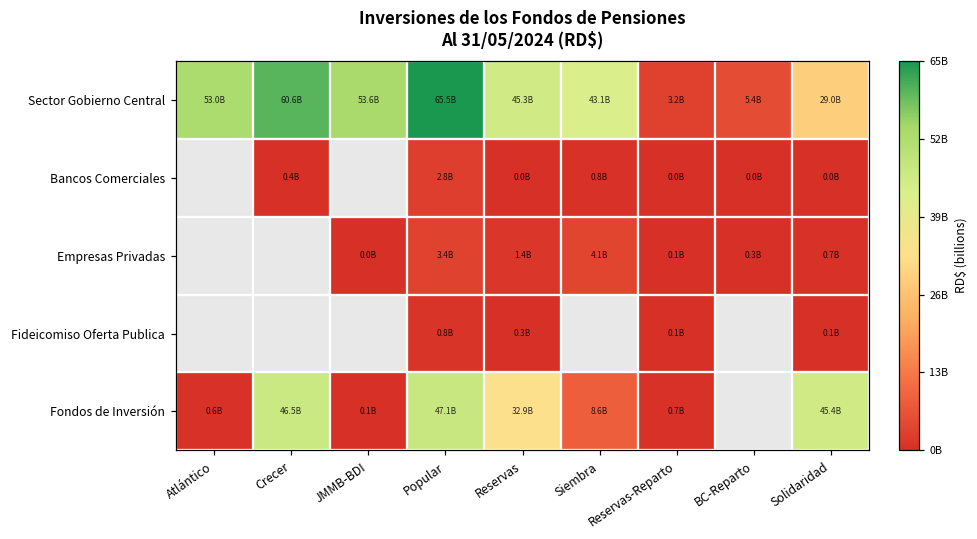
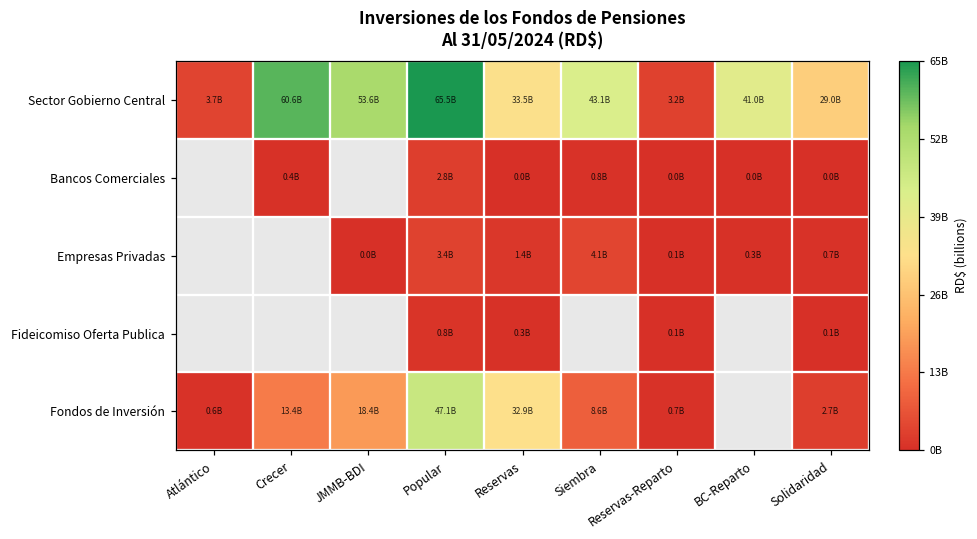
Sector Gobierno Central, Atlántico: 53.0B -> 3.7B
Sector Gobierno Central, Reservas: 45.3B -> 33.5B
Sector Gobierno Central, BC-Reparto: 5.4B -> 41.0B
Fondos de Inversión, Crecer: 46.5B -> 13.4B
Fondos de Inversión, JMMB-BDI: 0.1B -> 18.4B
Fondos de Inversión, Solidaridad: 45.4B -> 2.7B
